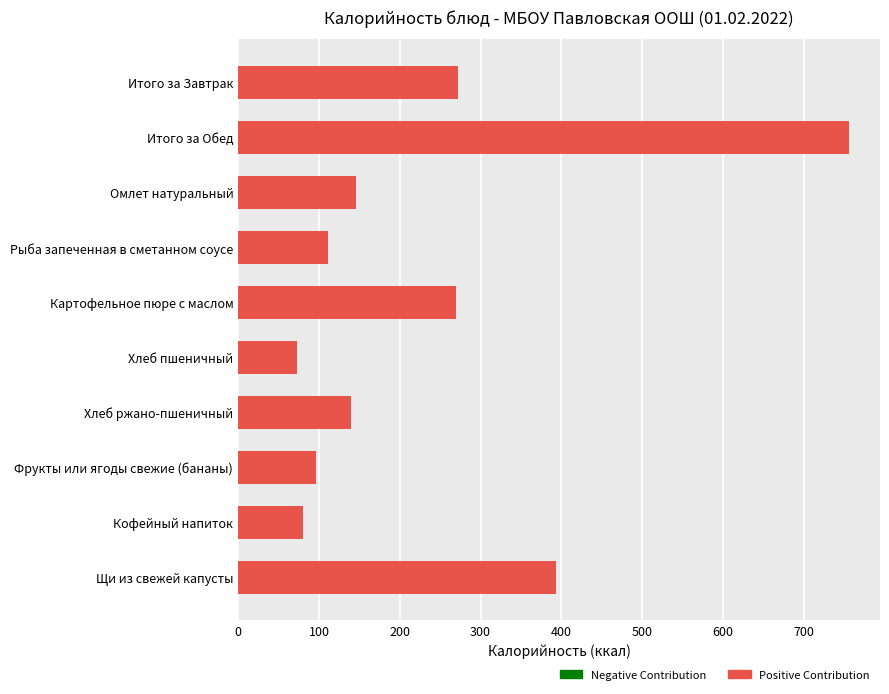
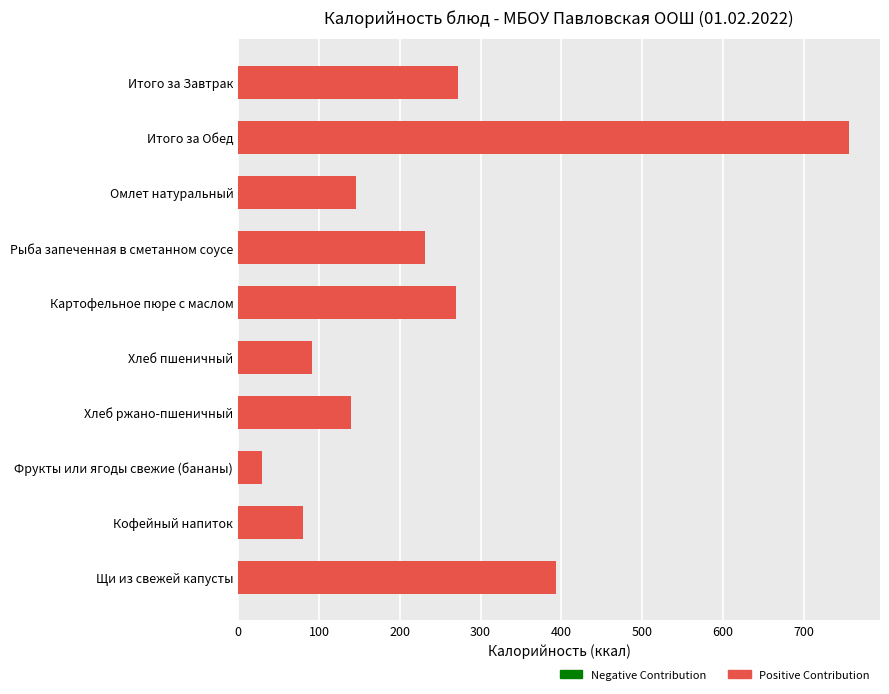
Рыба запеченная в сметанном соусе: 110 -> 230
Хлеб пшеничный: 70 -> 90
Фрукты или ягоды свежие (бананы): 100 -> 30
